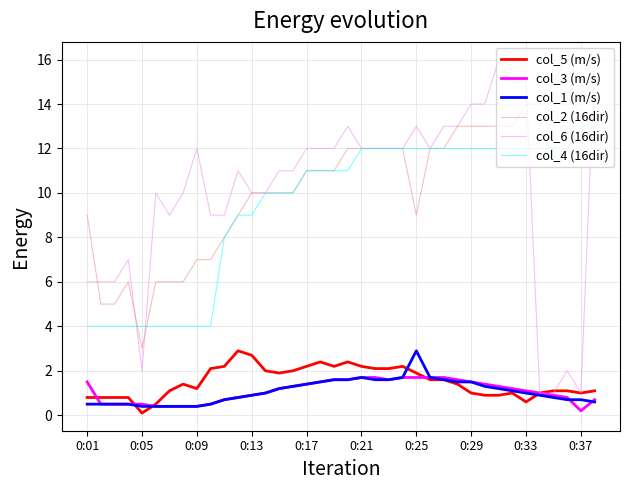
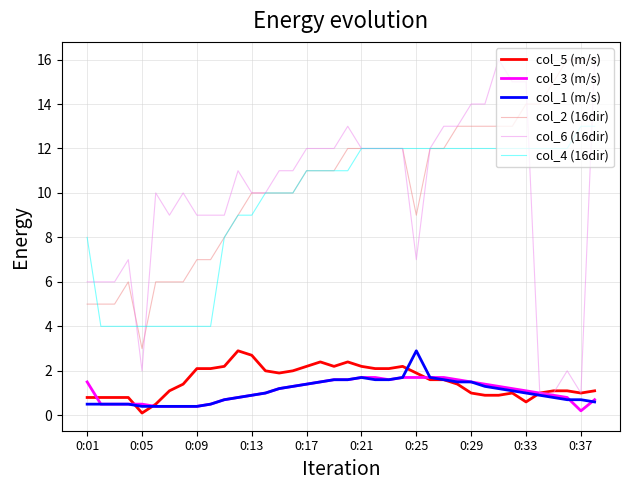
col_2 (16dir), 0:01: 9 -> 5
col_4 (16dir), 0:01: 4 -> 8
col_5 (m/s), 0:09: 1.2 -> 2.1
col_6 (16dir), 0:09: 12 -> 9
col_6 (16dir), 0:25: 13 -> 7
